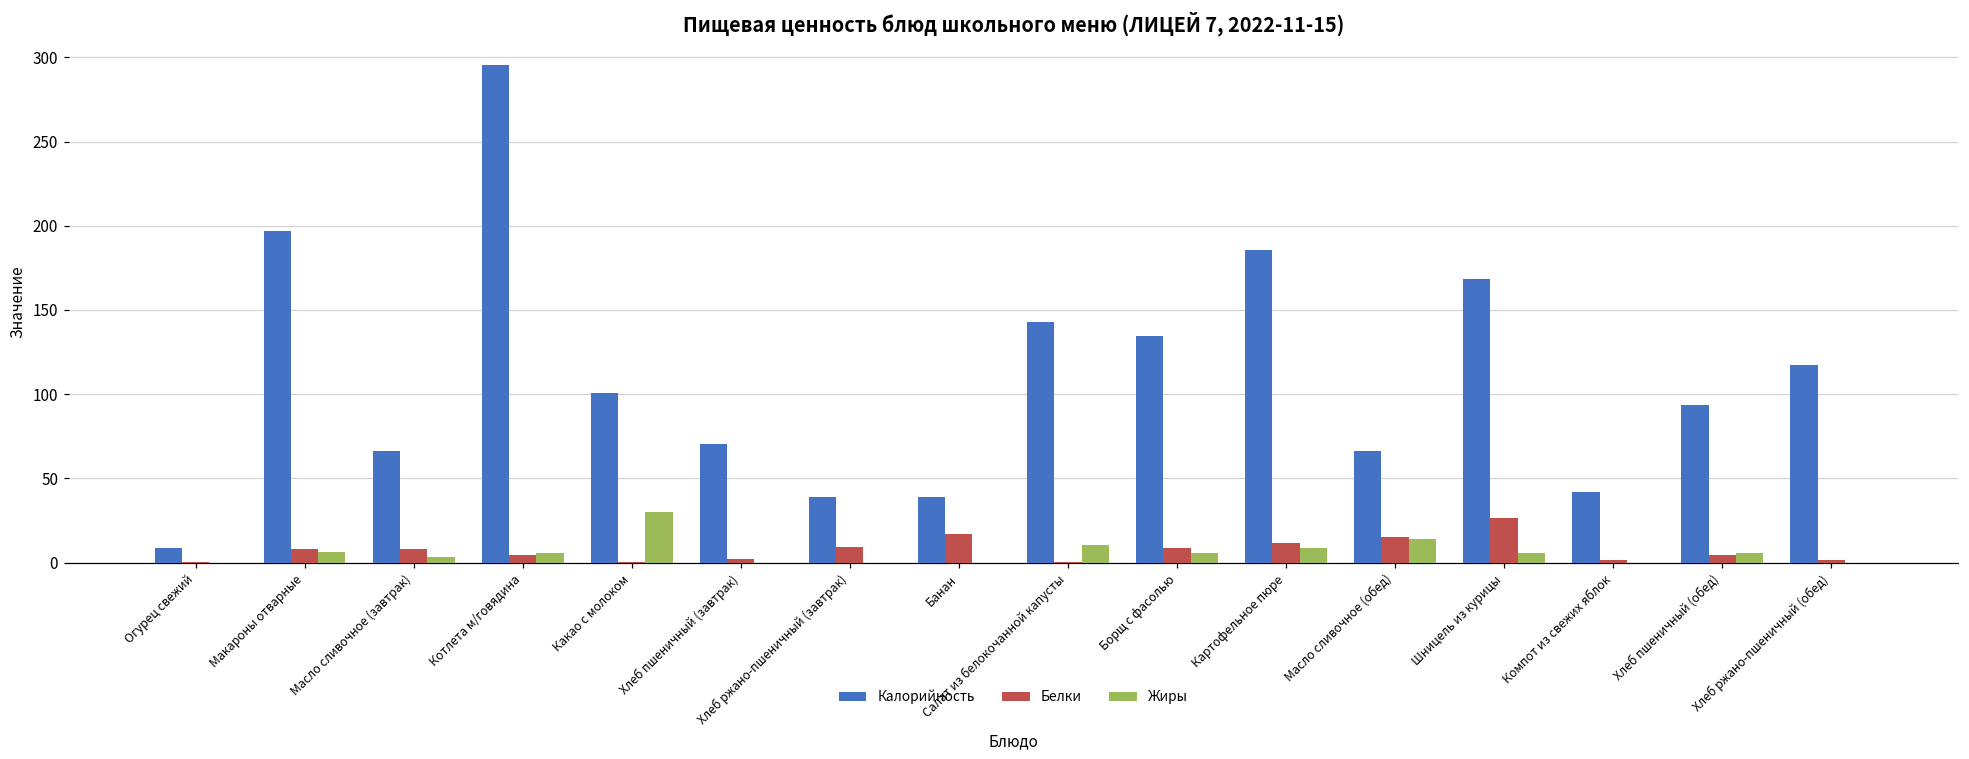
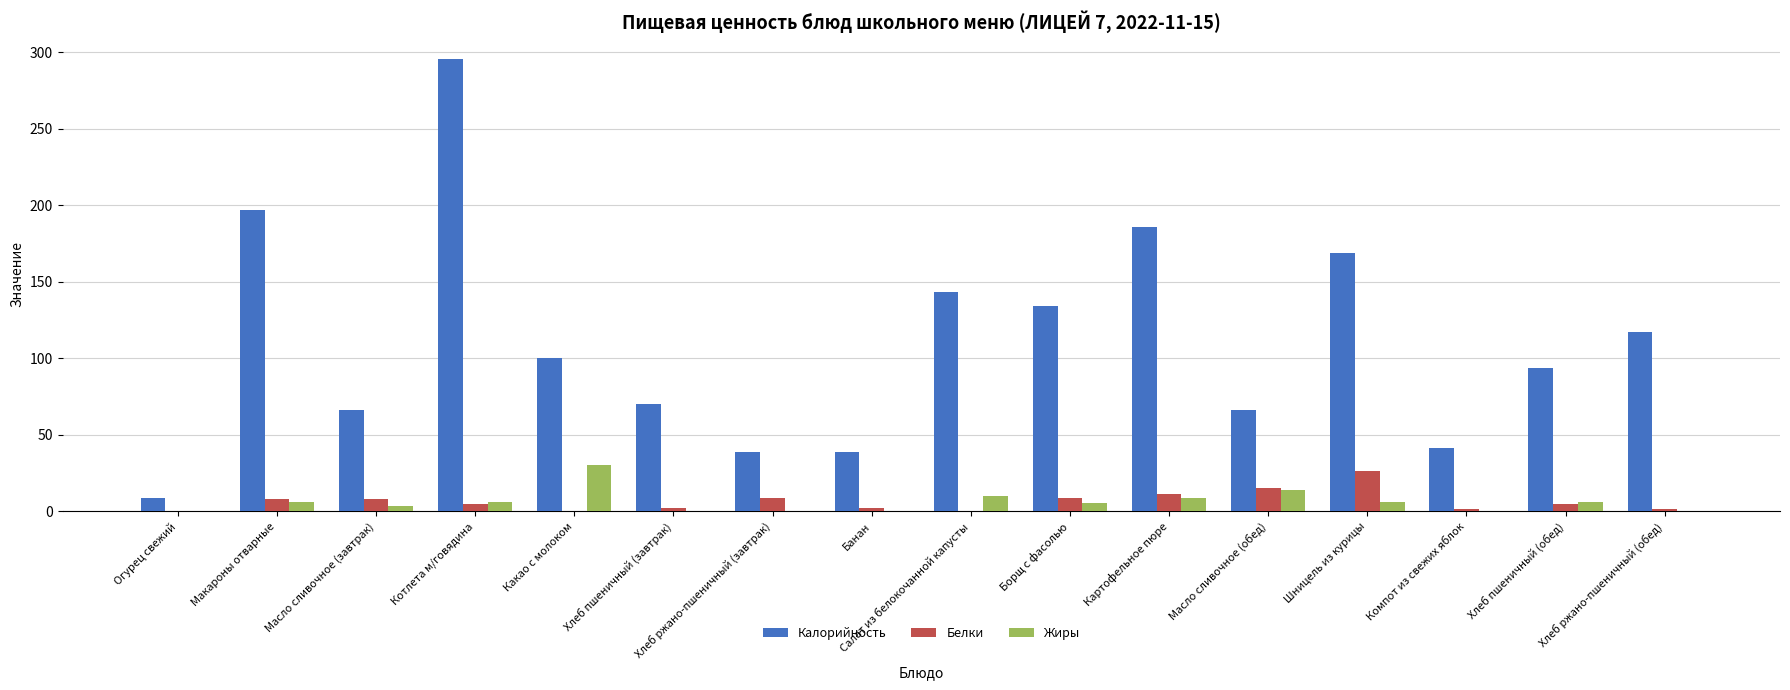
Белки, Банан: 17 -> 2
